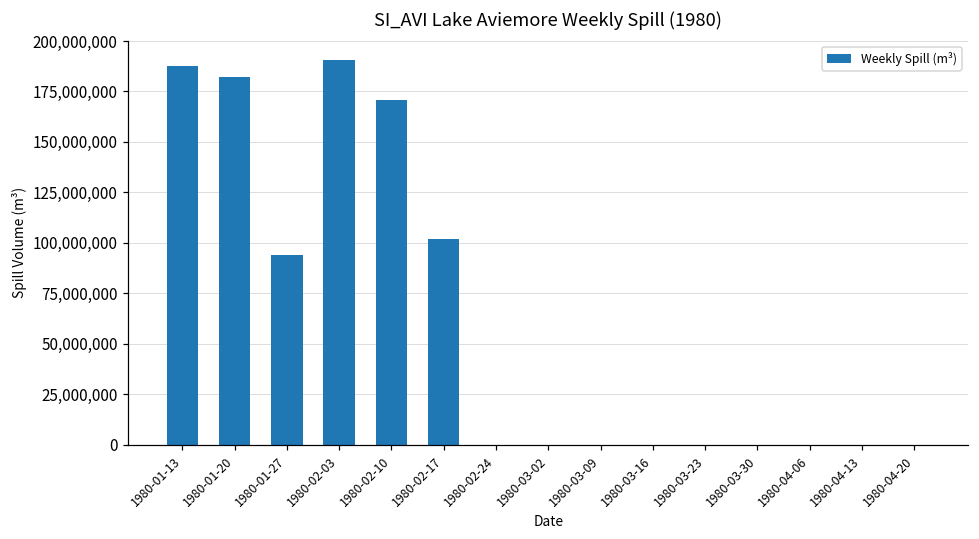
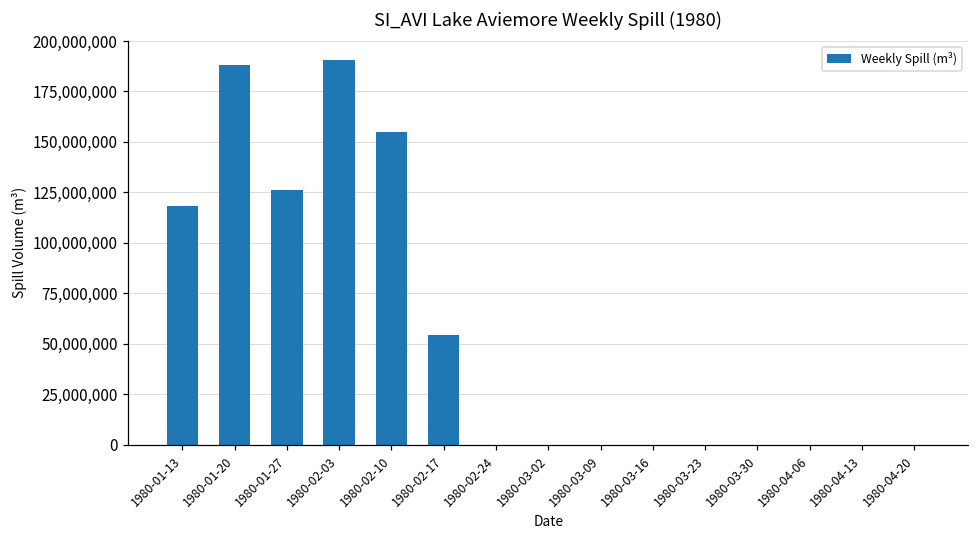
1980-01-13: 188,000,000 -> 118,000,000
1980-01-20: 182,000,000 -> 188,000,000
1980-01-27: 94,000,000 -> 126,000,000
1980-02-10: 171,000,000 -> 155,000,000
1980-02-17: 102,000,000 -> 54,000,000
